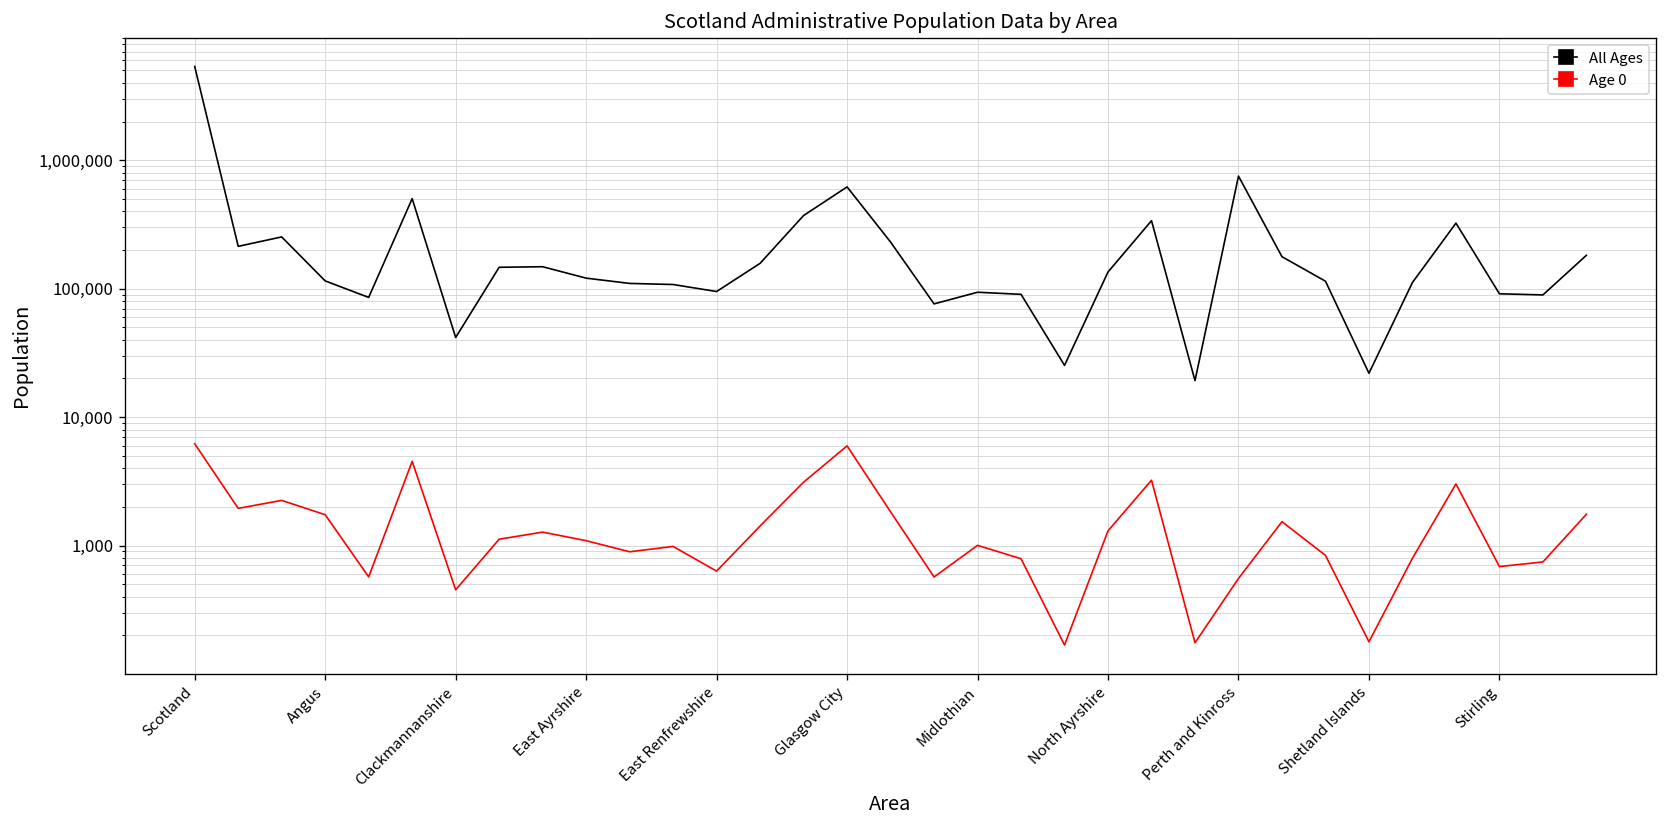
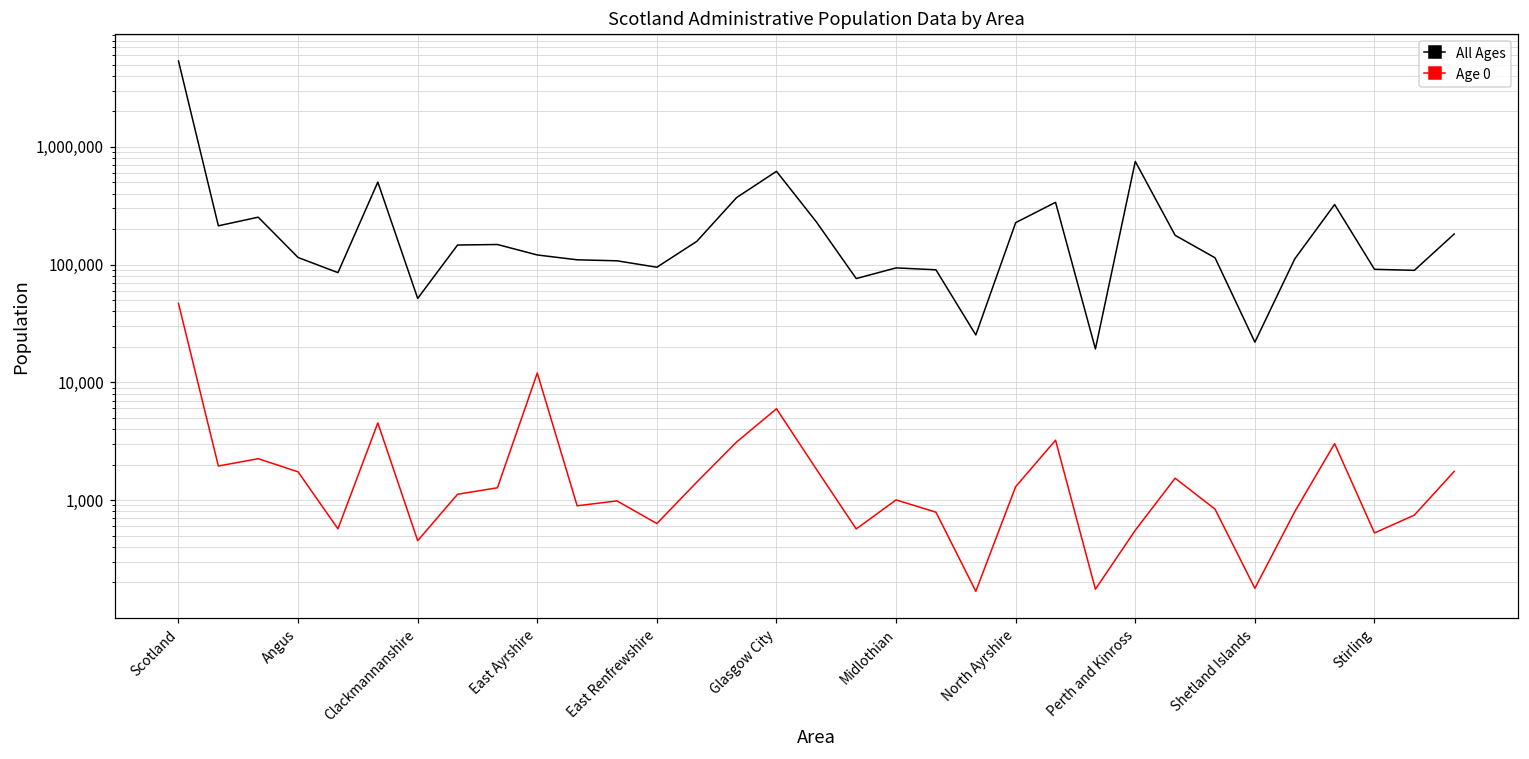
Age 0, Scotland: 6,000 -> 50,000
All Ages, Clackmannanshire: 42,000 -> 50,000
Age 0, East Ayrshire: 1,100 -> 12,000
All Ages, North Ayrshire: 130,000 -> 230,000
Age 0, Stirling: 700 -> 500
